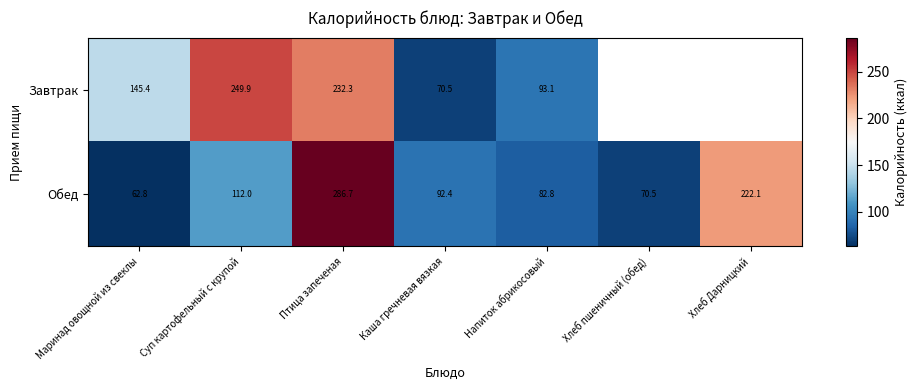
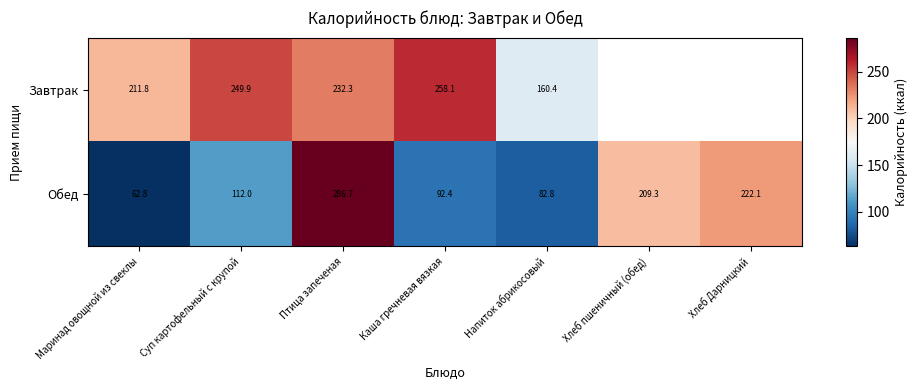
Завтрак, Маринад овощной из свеклы: 145.4 -> 211.8
Завтрак, Каша гречневая вязкая: 70.5 -> 258.1
Завтрак, Напиток абрикосовый: 93.1 -> 160.4
Обед, Хлеб пшеничный (обед): 70.5 -> 209.3
